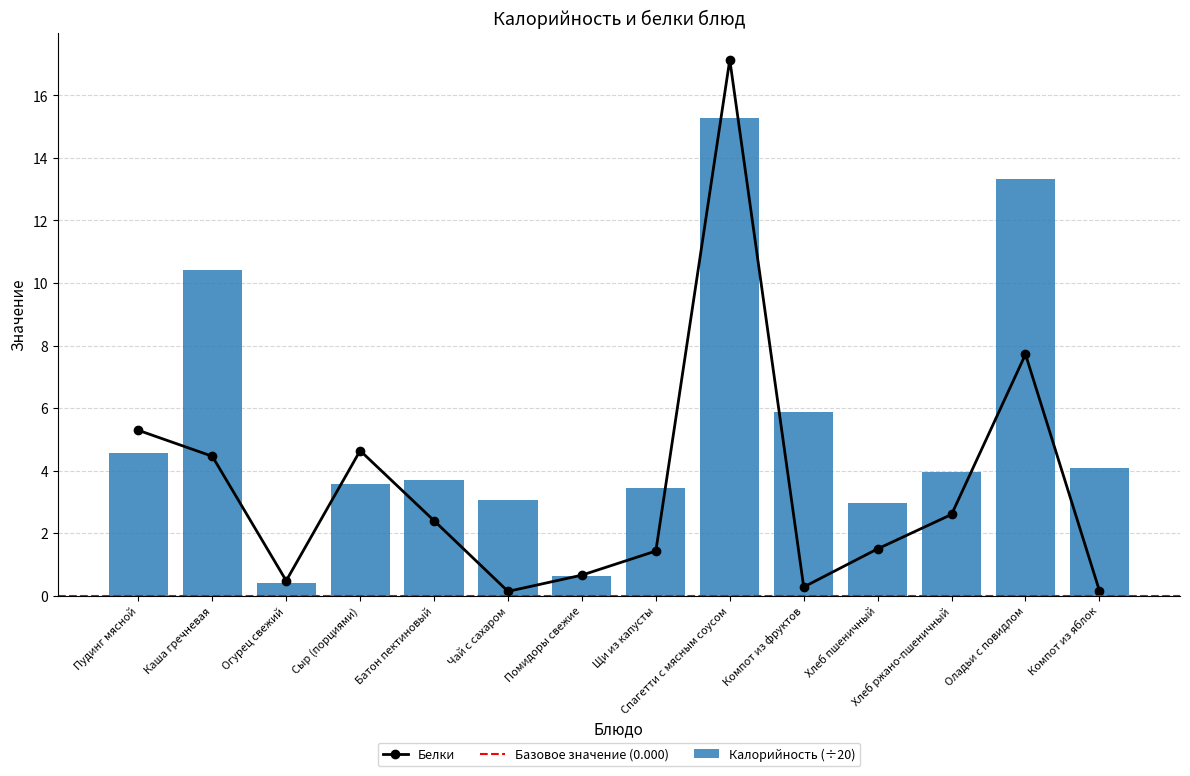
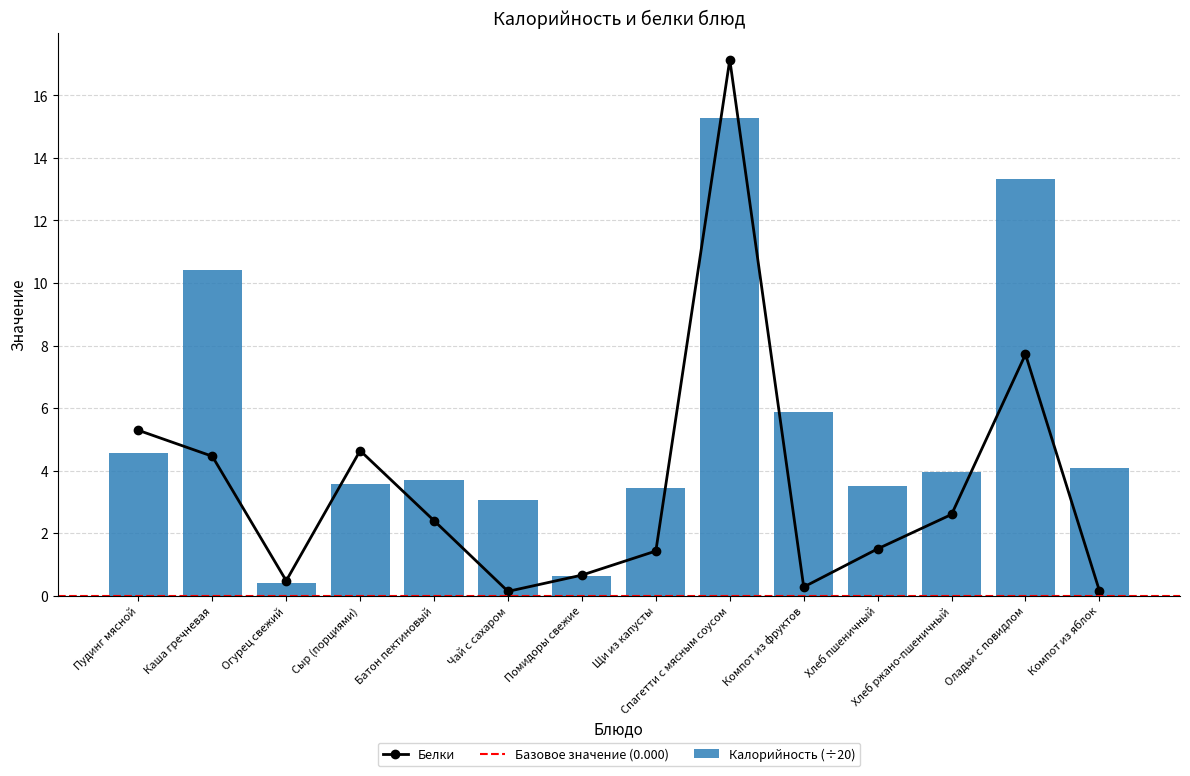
Калорийность (÷20), Хлеб пшеничный: 3.0 -> 3.5
